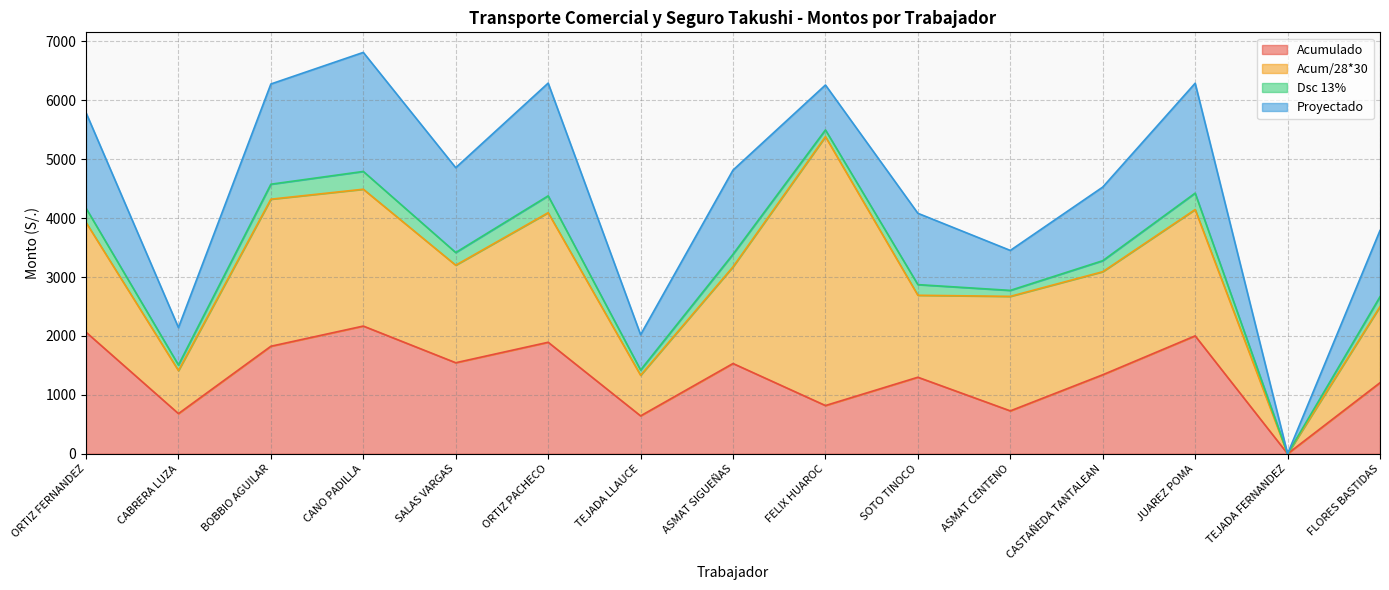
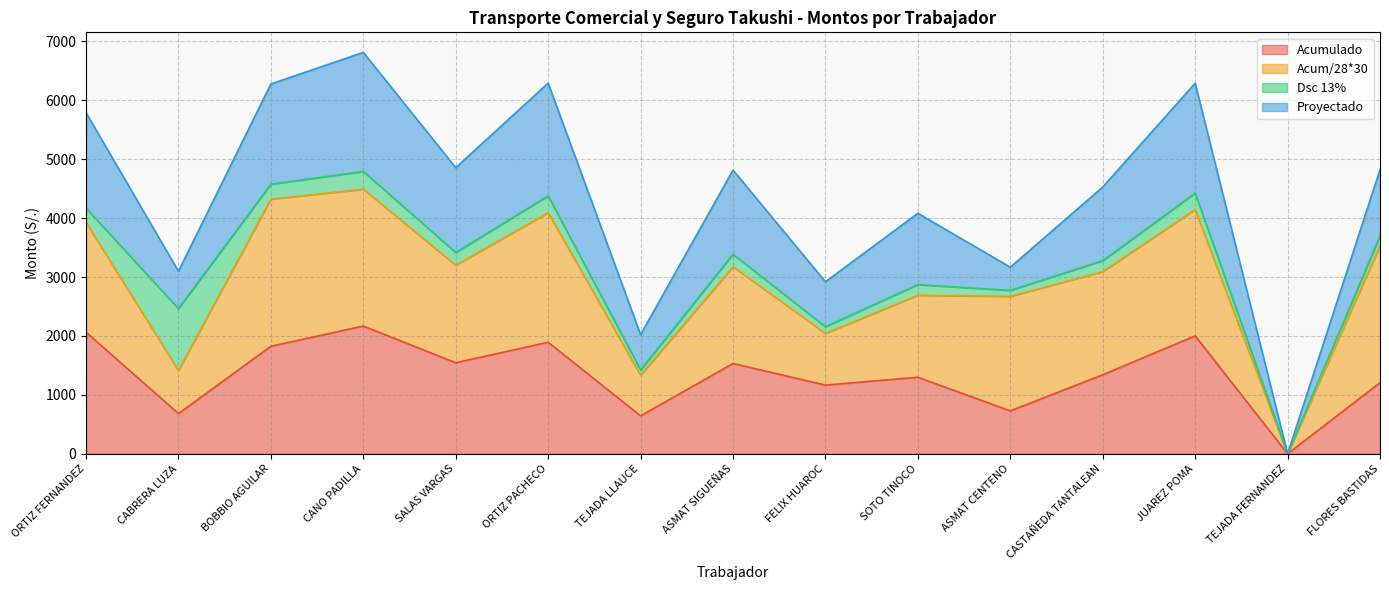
Dsc 13%, CABRERA LUZA: 100 -> 1100
Acumulado, FELIX HUAROC: 800 -> 1200
Acum/28*30, FELIX HUAROC: 4600 -> 900
Proyectado, ASMAT CENTENO: 700 -> 400
Acum/28*30, FLORES BASTIDAS: 1300 -> 2300
